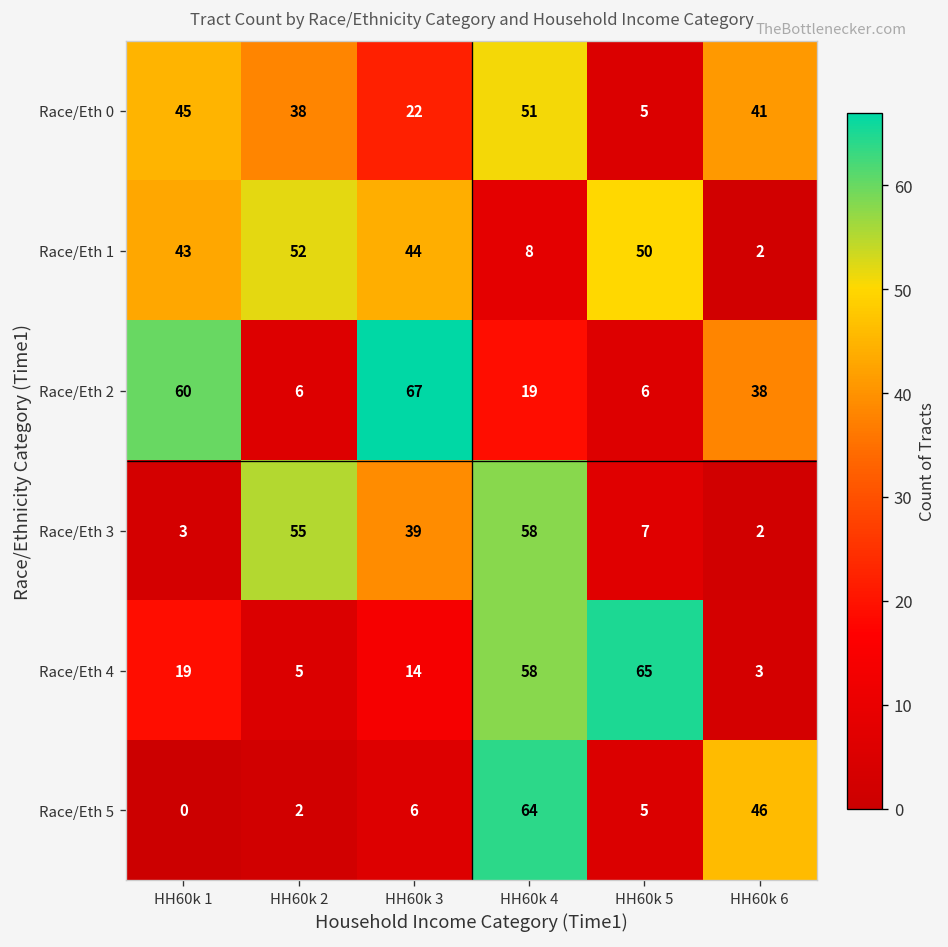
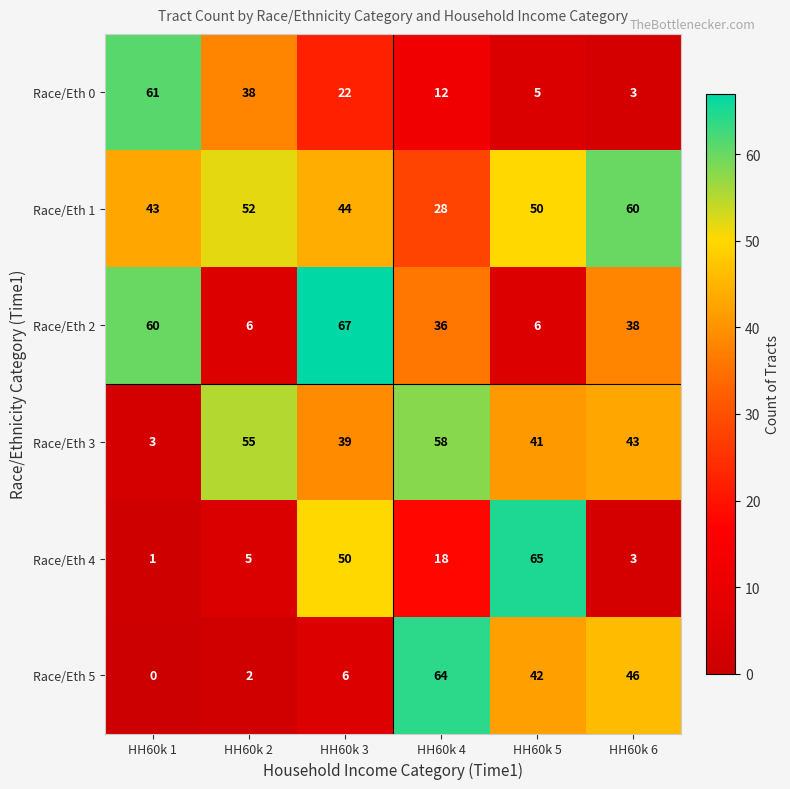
Race/Eth 0, HH60k 1: 45 -> 61
Race/Eth 0, HH60k 4: 51 -> 12
Race/Eth 0, HH60k 6: 41 -> 3
Race/Eth 1, HH60k 4: 8 -> 28
Race/Eth 1, HH60k 6: 2 -> 60
Race/Eth 2, HH60k 4: 19 -> 36
Race/Eth 3, HH60k 5: 7 -> 41
Race/Eth 3, HH60k 6: 2 -> 43
Race/Eth 4, HH60k 1: 19 -> 1
Race/Eth 4, HH60k 3: 14 -> 50
Race/Eth 4, HH60k 4: 58 -> 18
Race/Eth 5, HH60k 5: 5 -> 42
